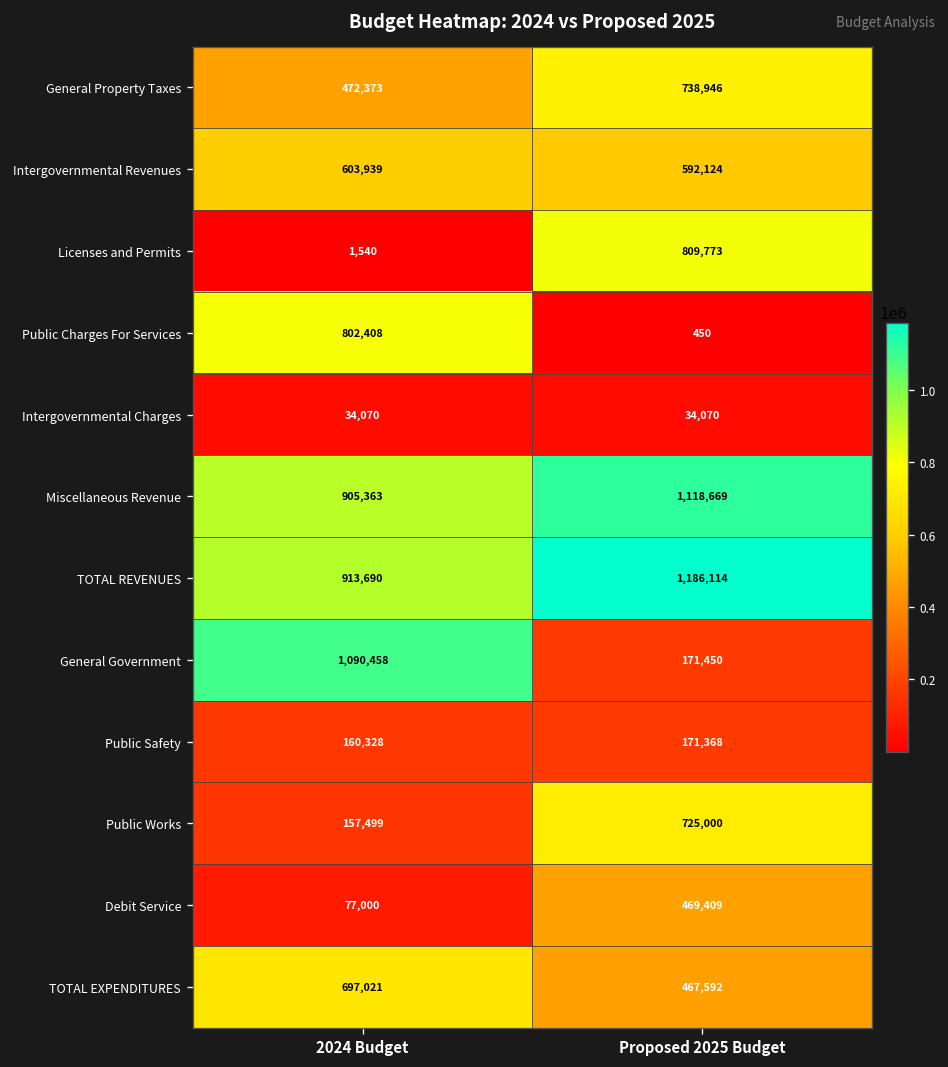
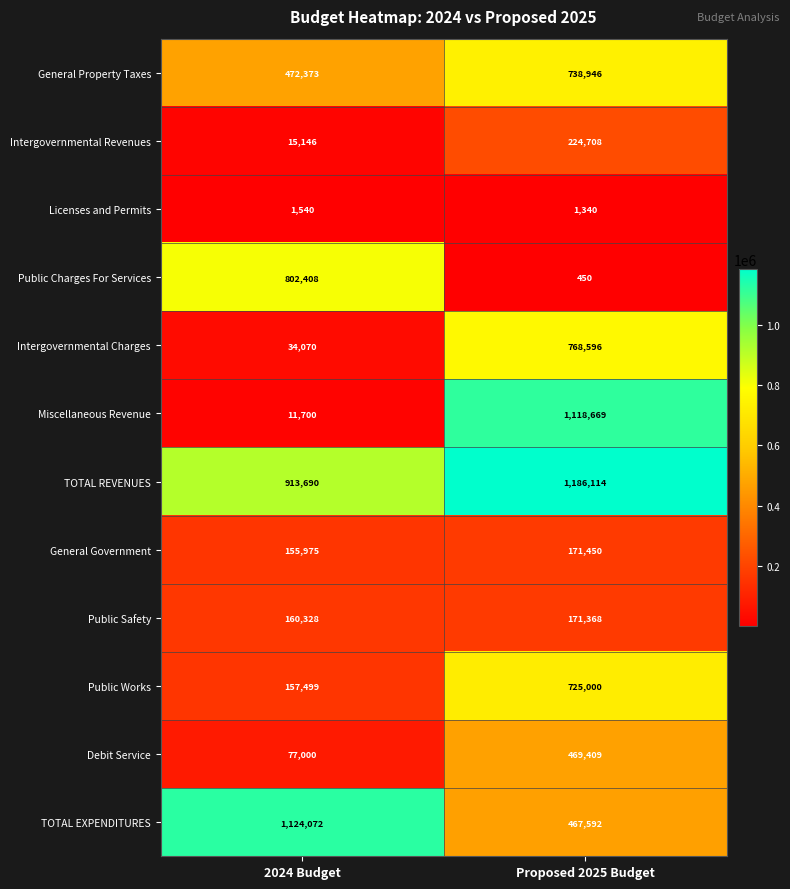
Intergovernmental Revenues, 2024 Budget: 603,939 -> 15,146
Intergovernmental Revenues, Proposed 2025 Budget: 592,124 -> 224,708
Licenses and Permits, Proposed 2025 Budget: 809,773 -> 1,340
Intergovernmental Charges, Proposed 2025 Budget: 34,070 -> 768,596
Miscellaneous Revenue, 2024 Budget: 905,363 -> 11,700
General Government, 2024 Budget: 1,090,458 -> 155,975
TOTAL EXPENDITURES, 2024 Budget: 697,021 -> 1,124,072
